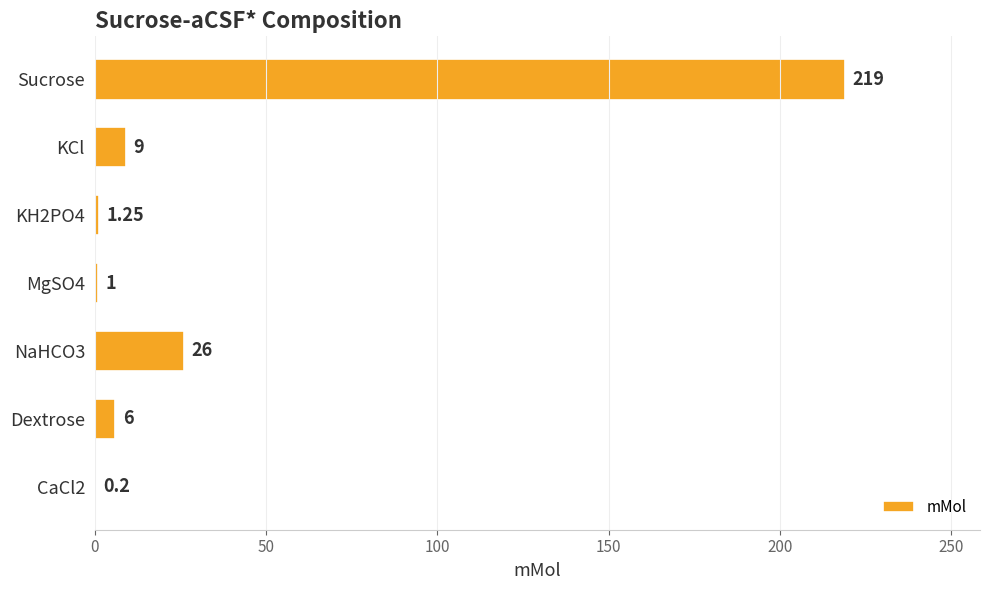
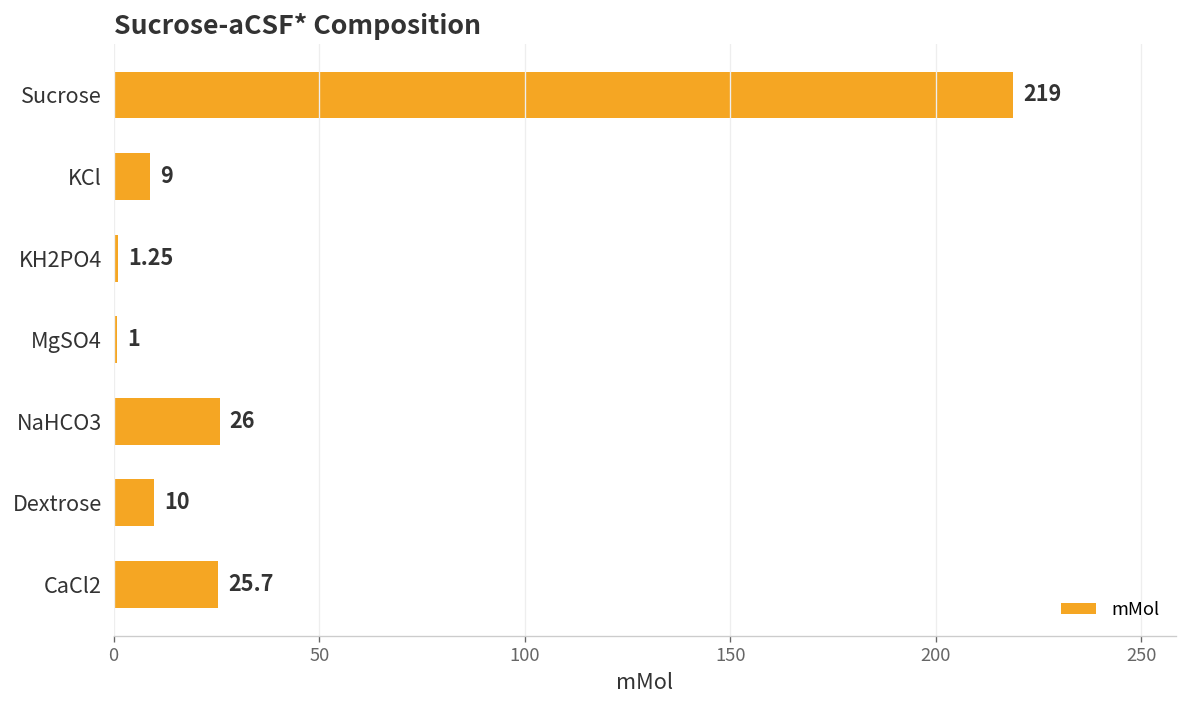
Dextrose: 6 -> 10
CaCl2: 0.2 -> 25.7
